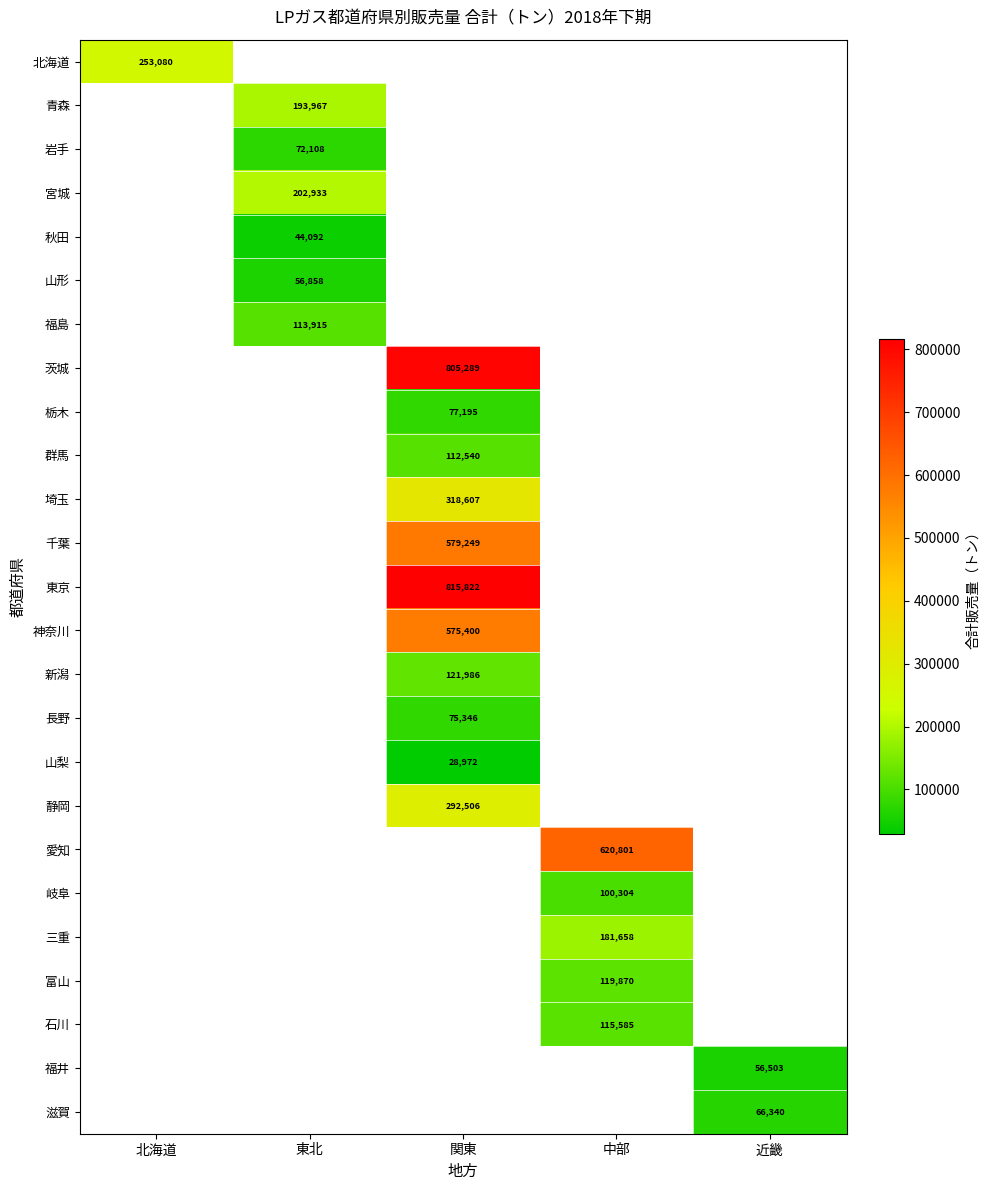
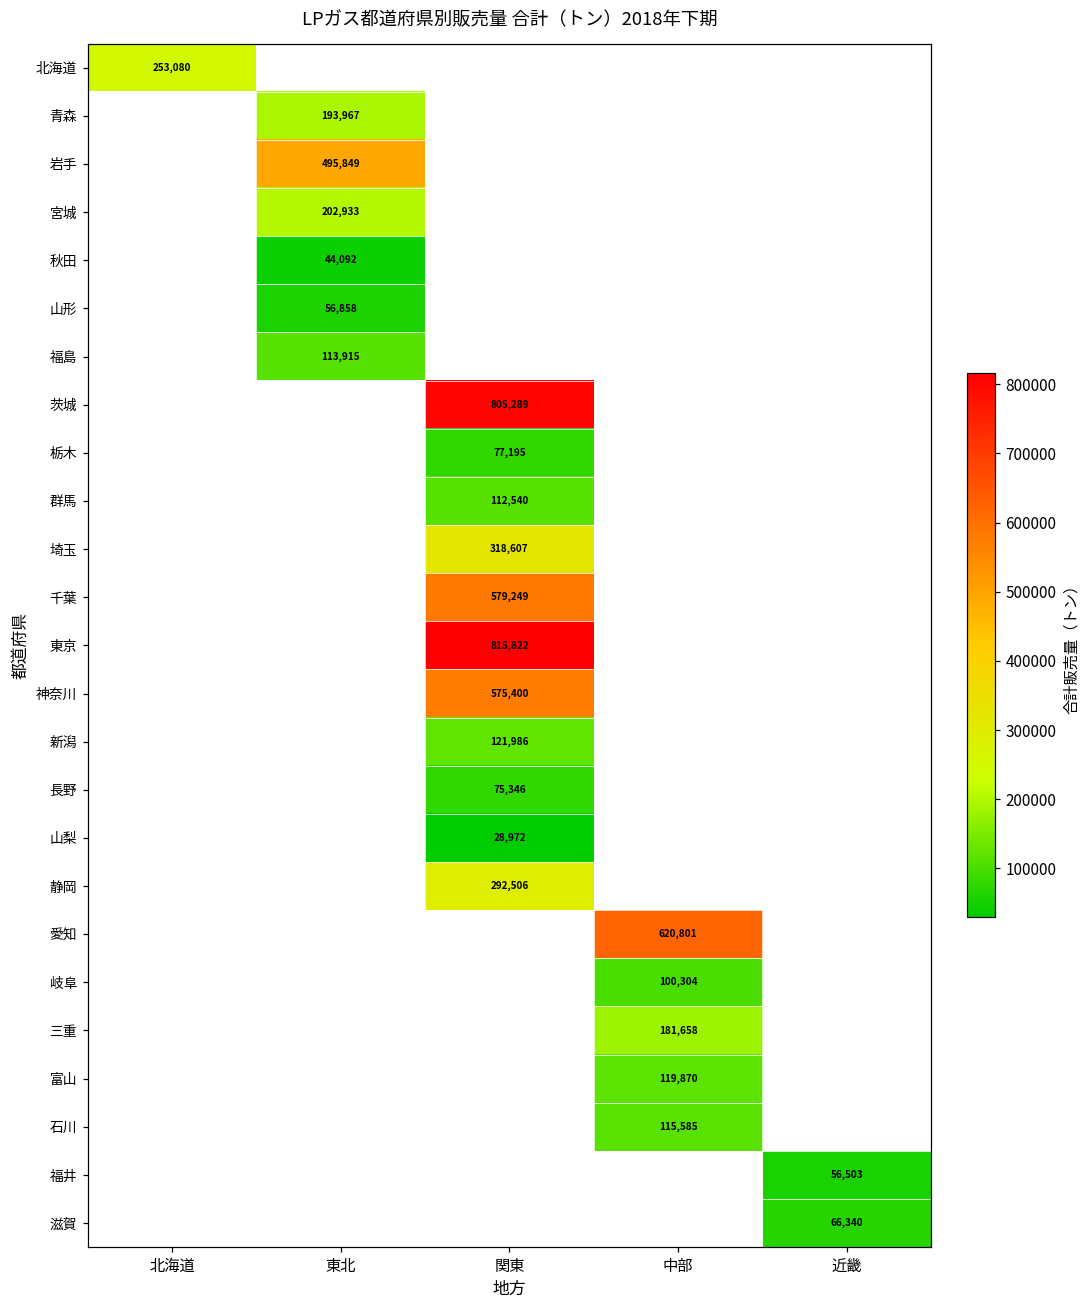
岩手, 東北: 72,108 -> 495,849
